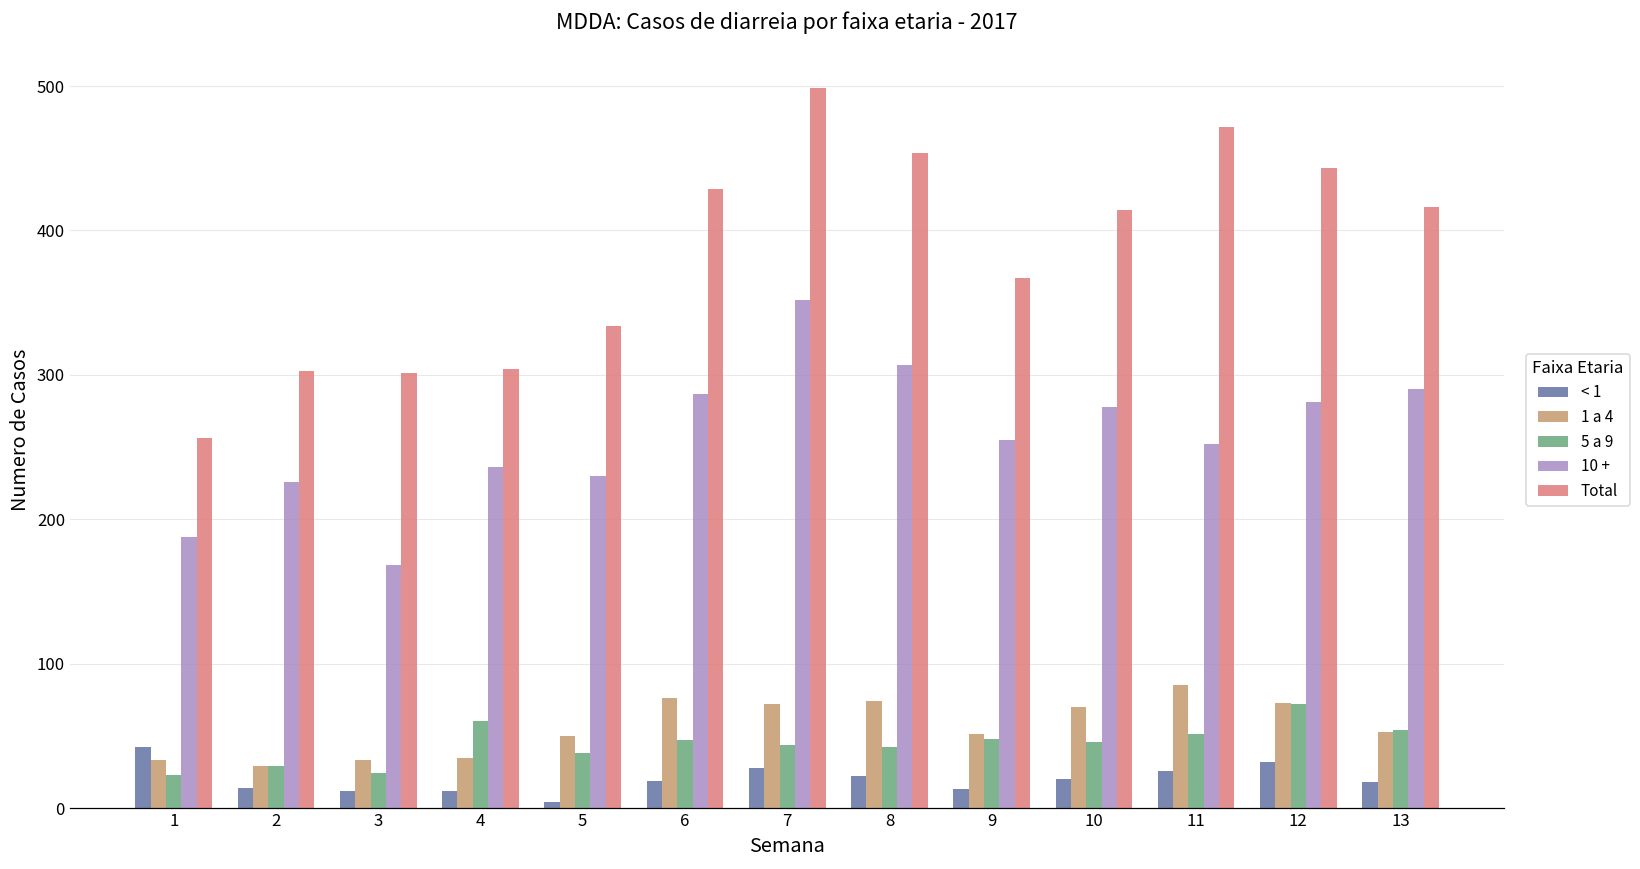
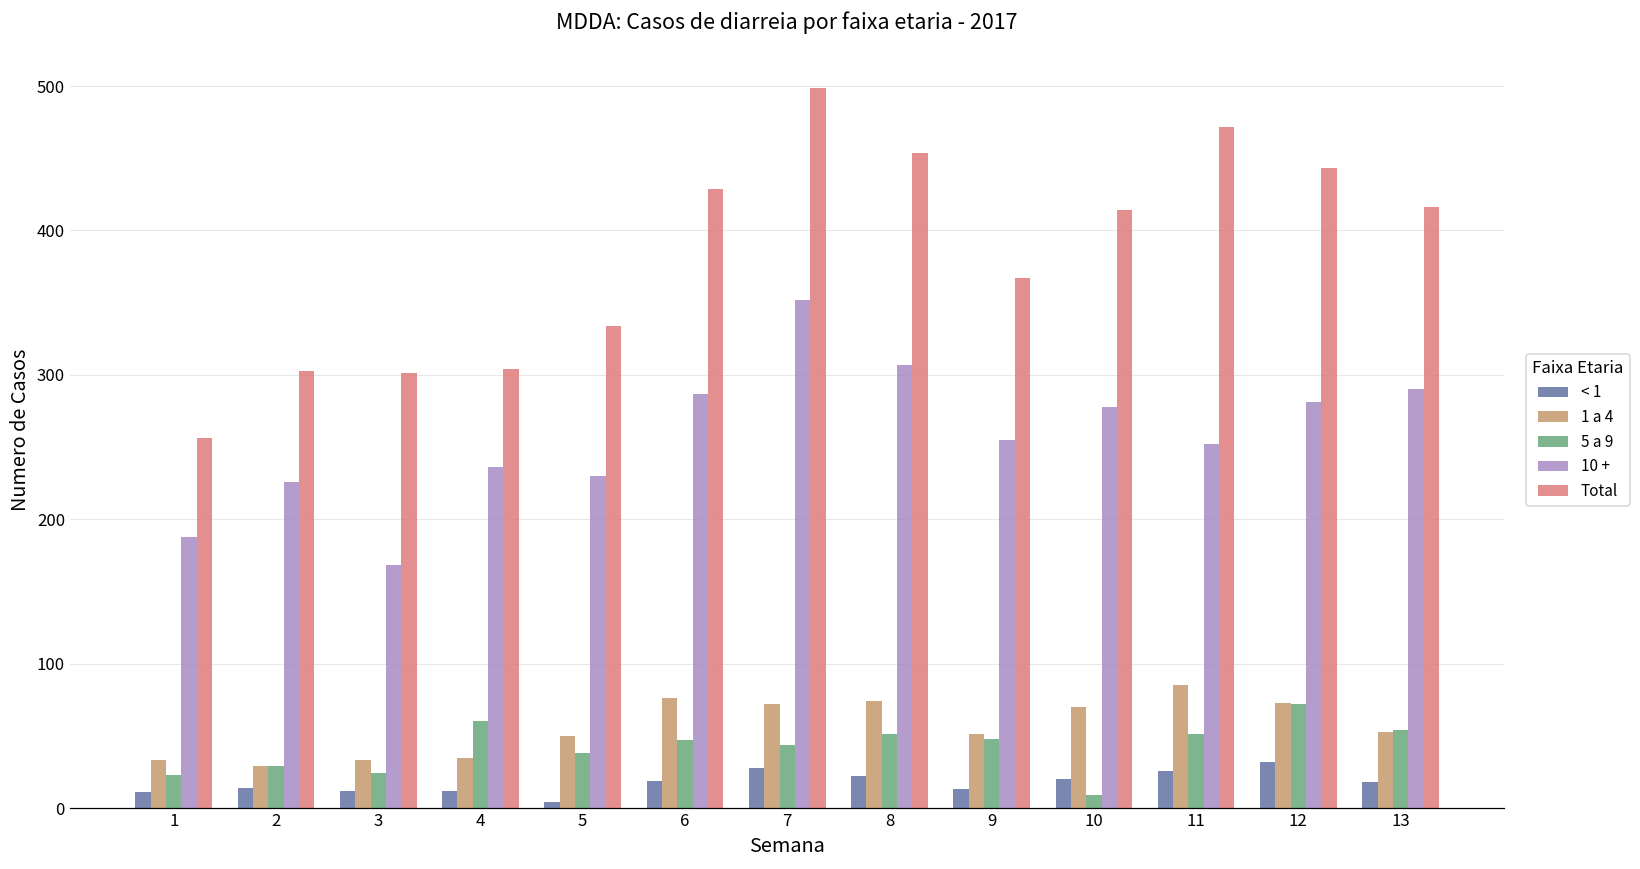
< 1, 1: 42 -> 11
5 a 9, 8: 42 -> 51
5 a 9, 10: 46 -> 9
